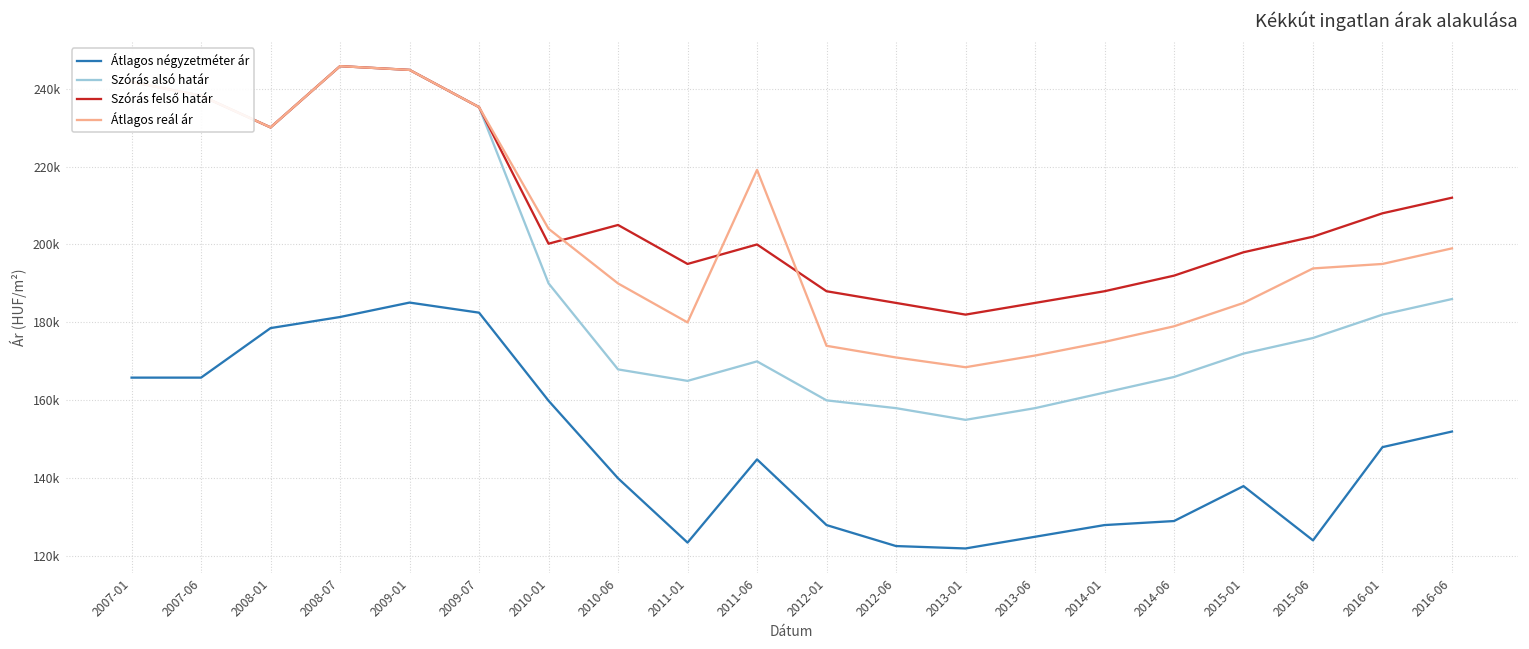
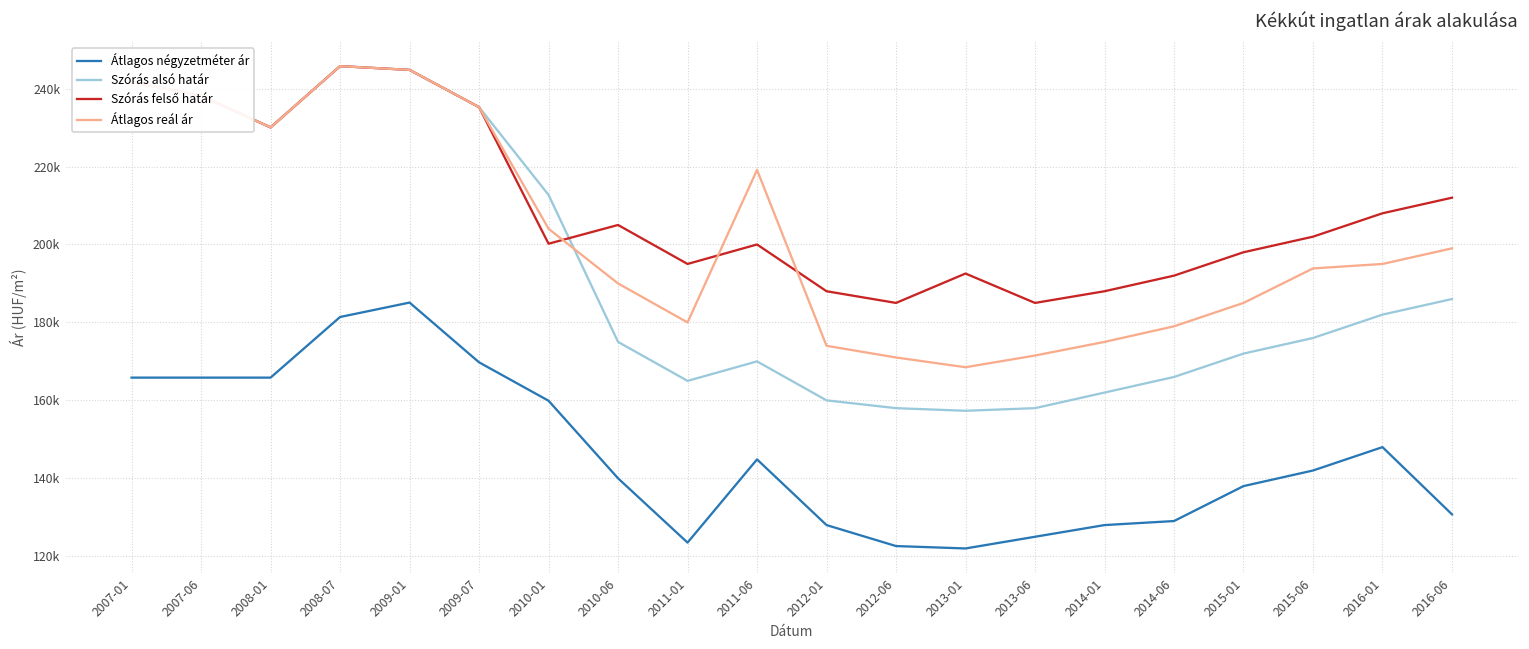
Átlagos négyzetméter ár, 2008-01: 179000 -> 166000
Átlagos négyzetméter ár, 2009-07: 183000 -> 170000
Szórás alsó határ, 2010-01: 190000 -> 213000
Szórás alsó határ, 2010-06: 168000 -> 175000
Szórás alsó határ, 2013-01: 155000 -> 157000
Szórás felső határ, 2013-01: 182000 -> 193000
Átlagos négyzetméter ár, 2015-06: 124000 -> 142000
Átlagos négyzetméter ár, 2016-06: 152000 -> 131000
